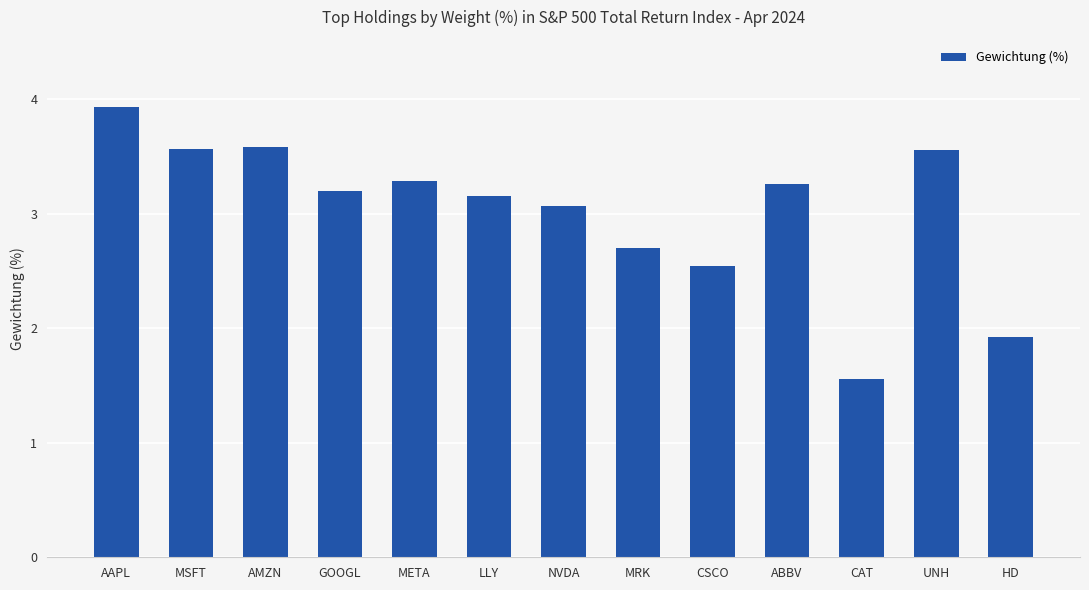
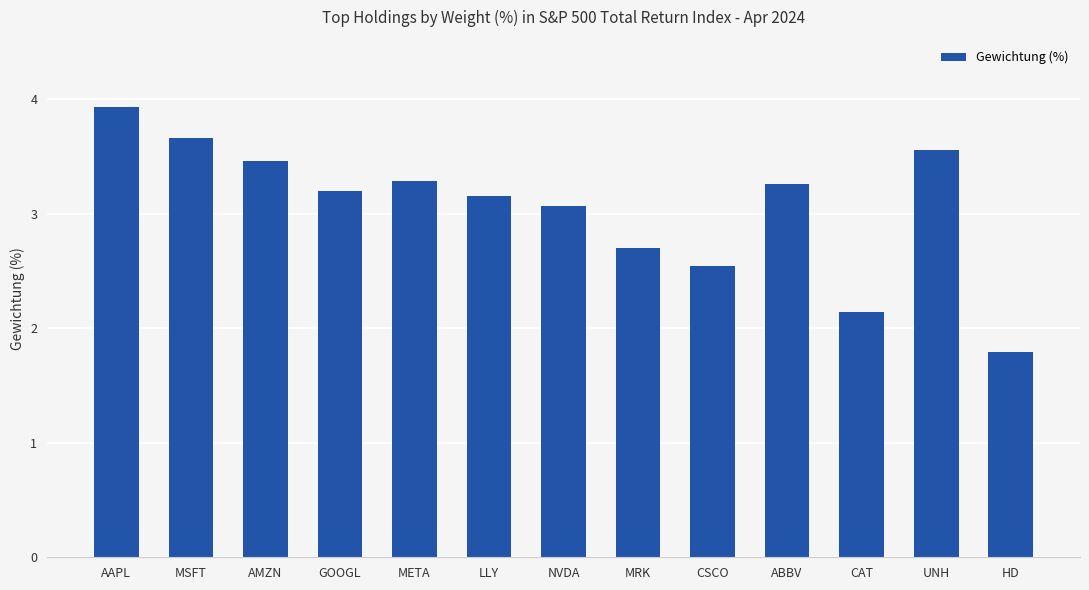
MSFT: 3.57 -> 3.66
AMZN: 3.58 -> 3.46
CAT: 1.56 -> 2.14
HD: 1.92 -> 1.79
